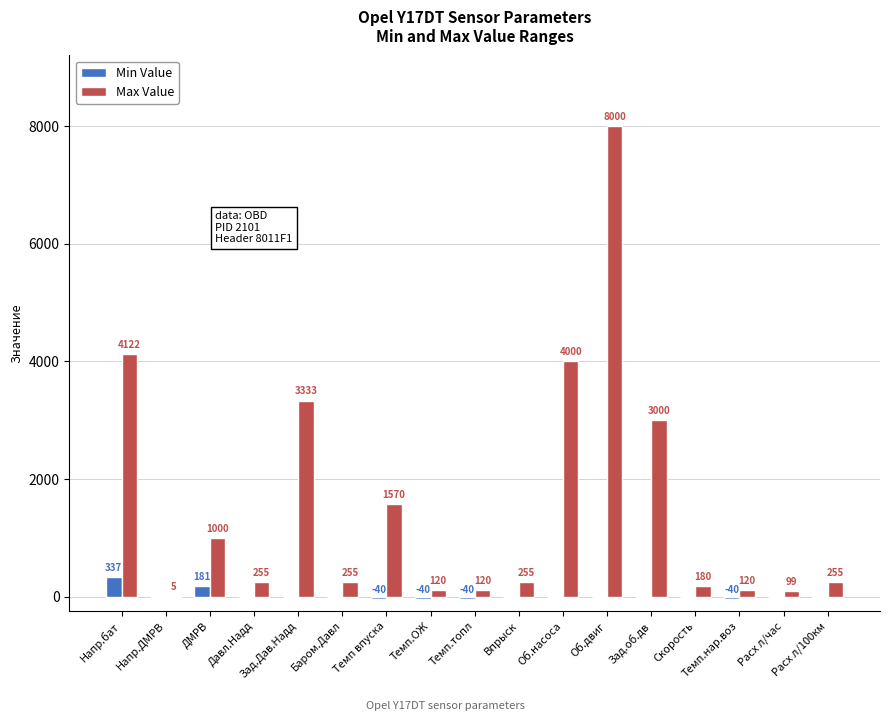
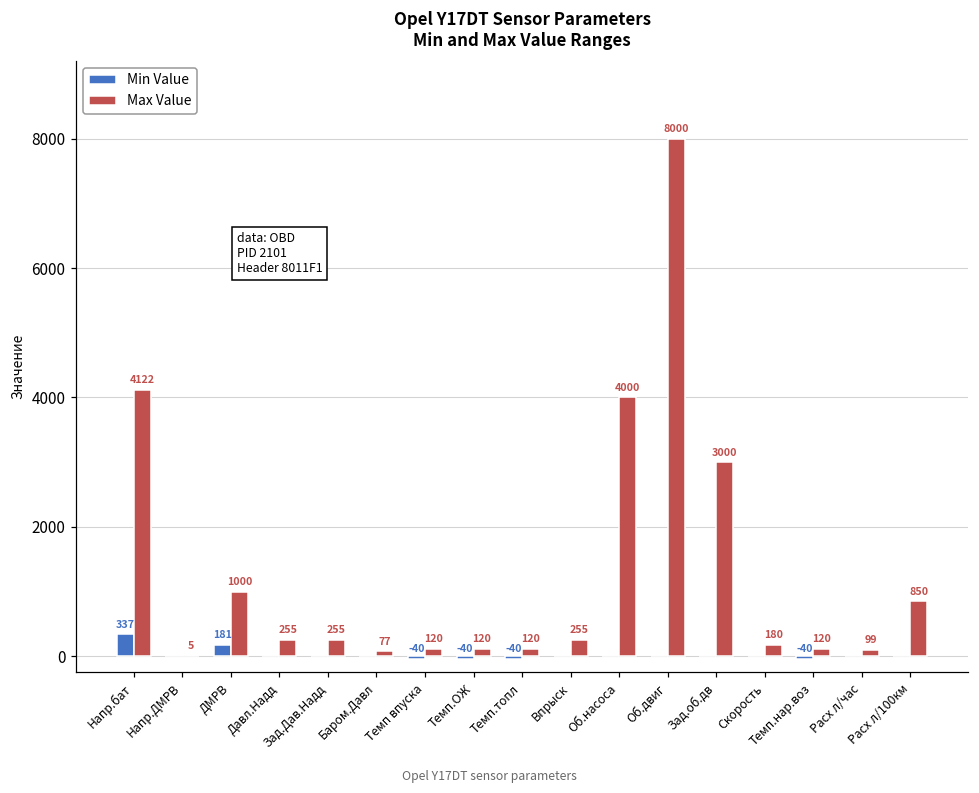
Max Value, Зад.Дав.Надд: 3333 -> 255
Max Value, Баром.Давл: 255 -> 77
Max Value, Темп впуска: 1570 -> 120
Max Value, Расх л/100км: 255 -> 850
